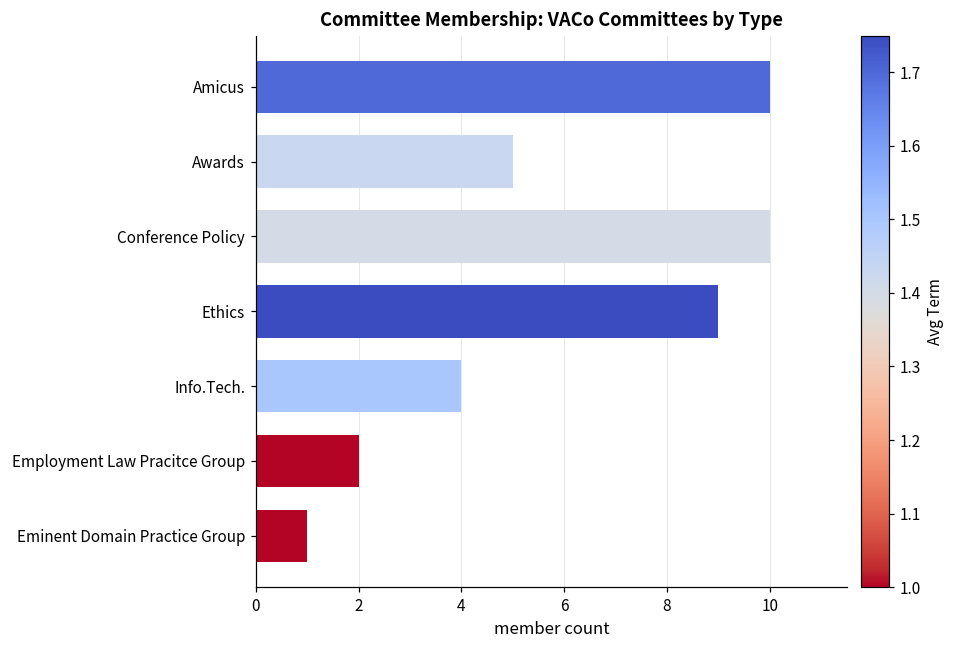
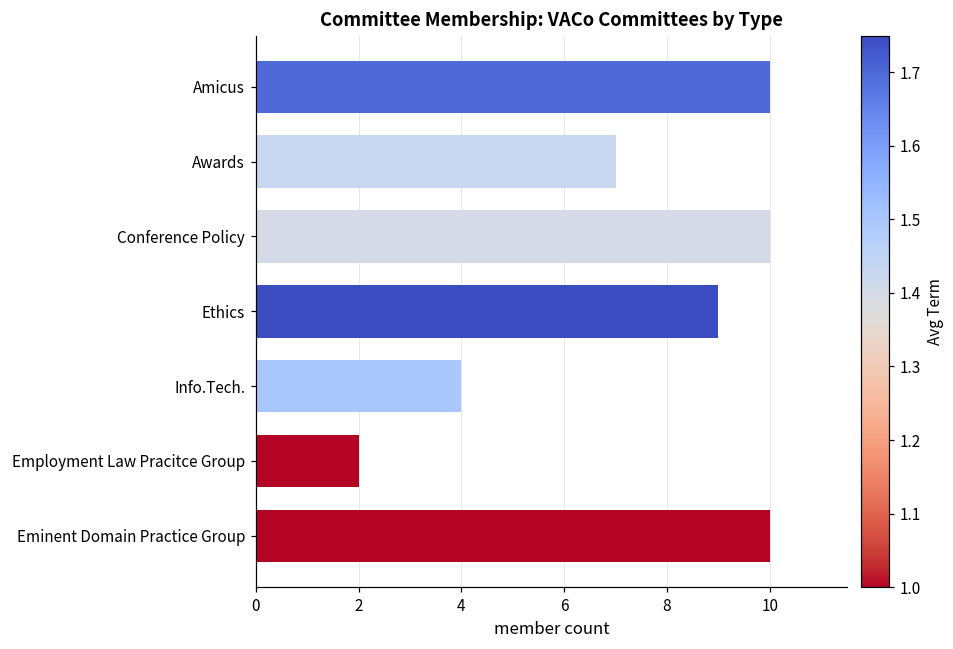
Awards: 5 -> 7
Eminent Domain Practice Group: 1 -> 10
